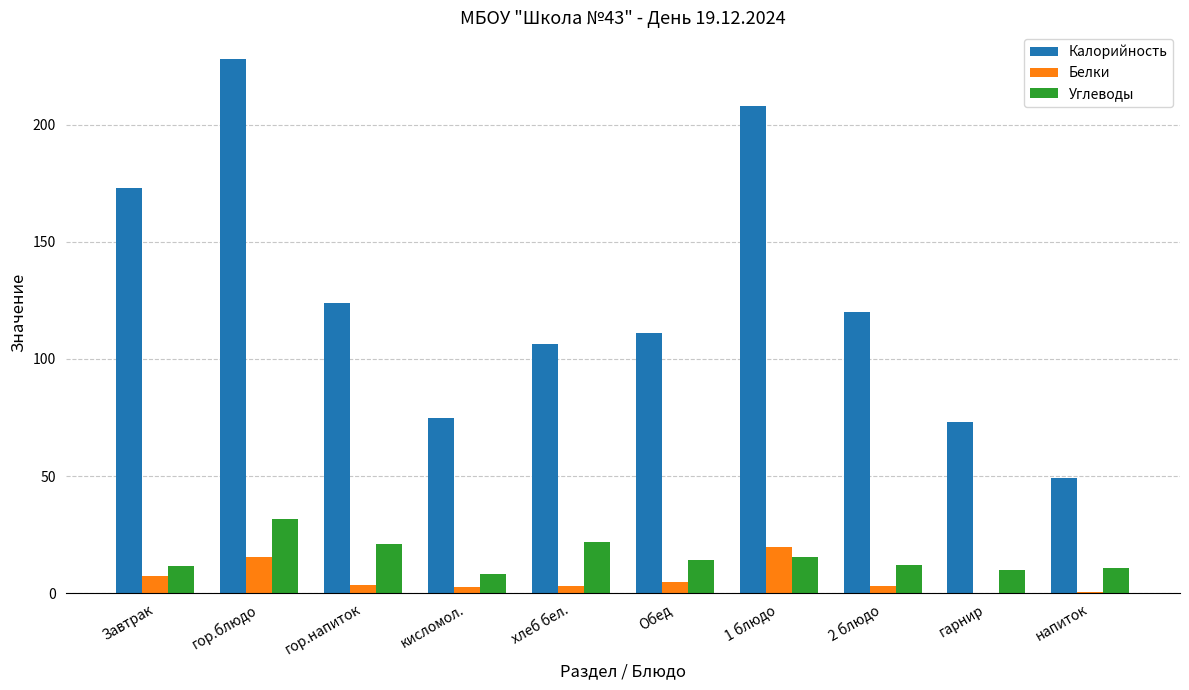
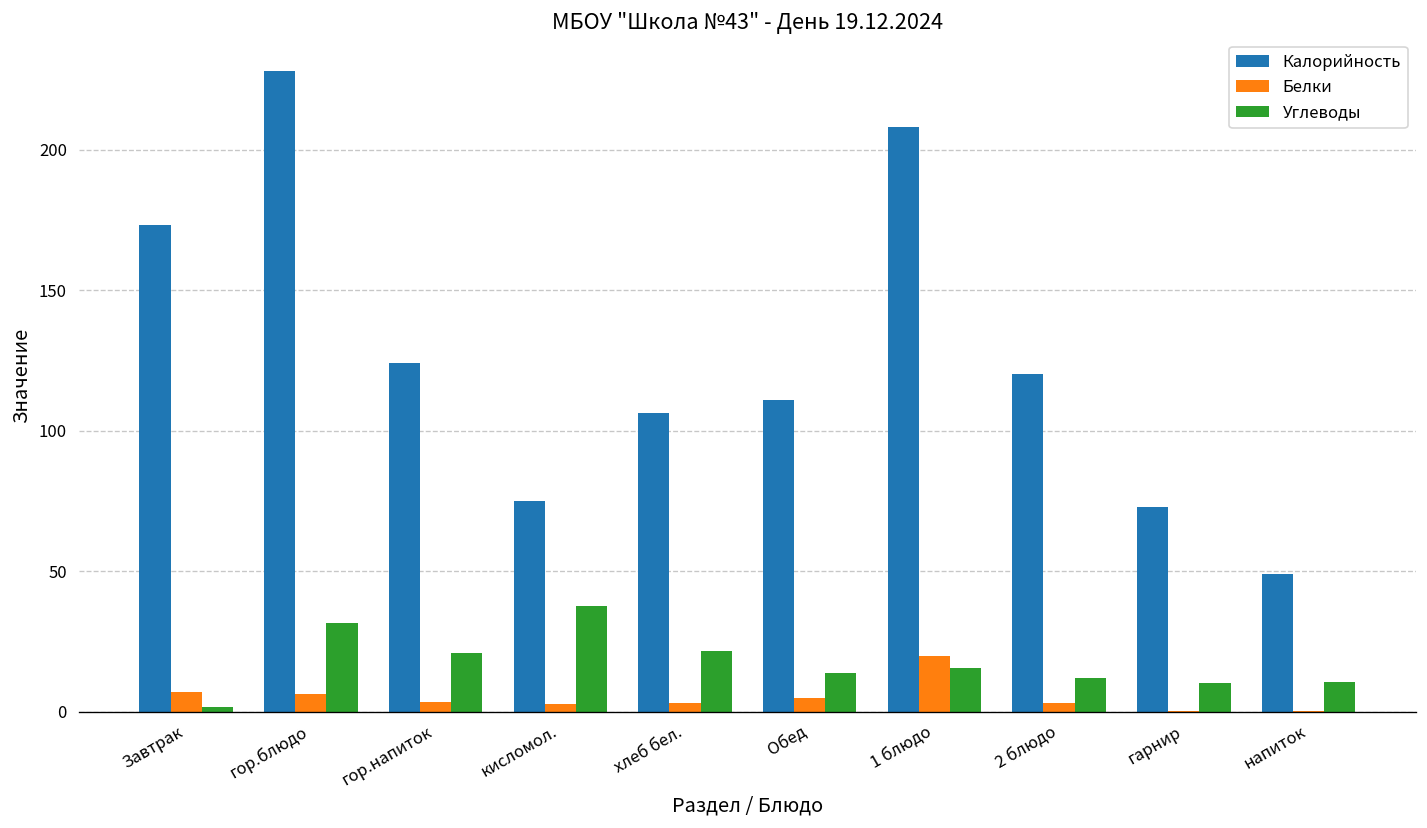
Углеводы, Завтрак: 12 -> 2
Белки, гор.блюдо: 15 -> 6
Углеводы, кисломол.: 8 -> 38
